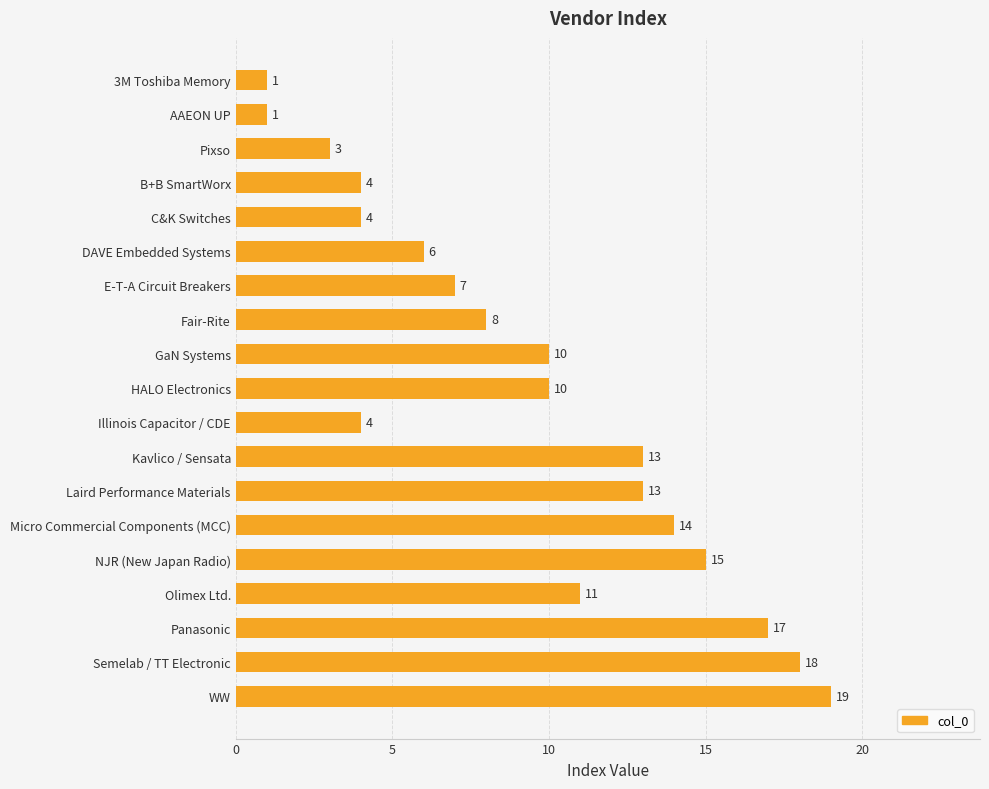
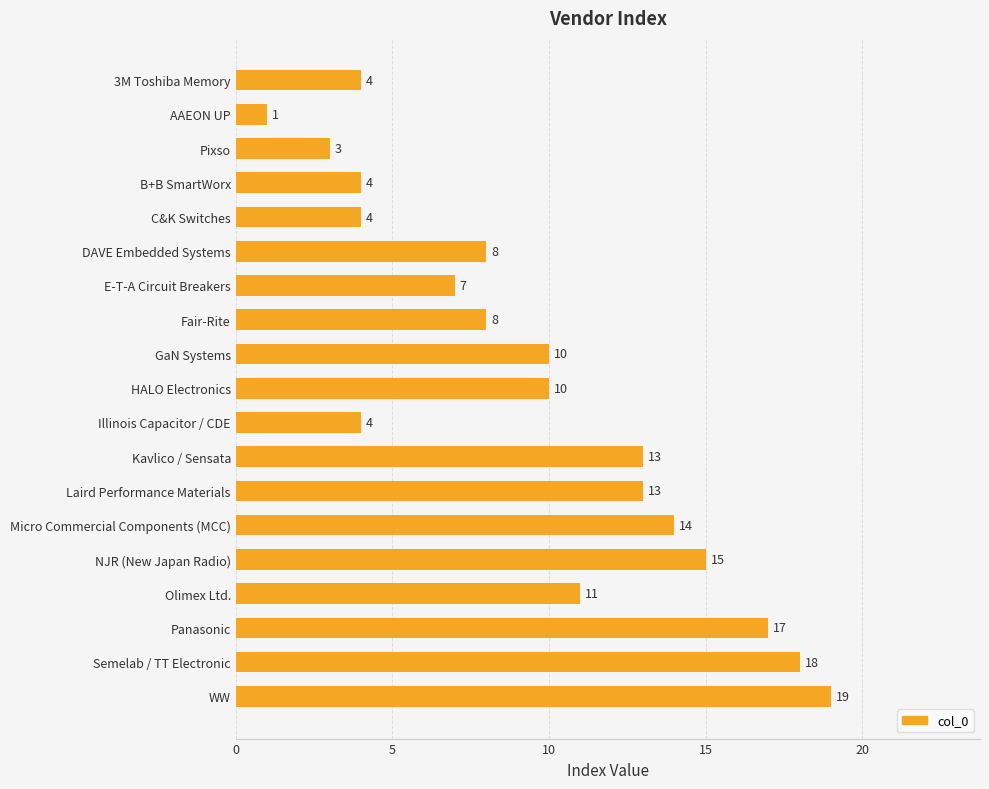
3M Toshiba Memory: 1 -> 4
DAVE Embedded Systems: 6 -> 8
